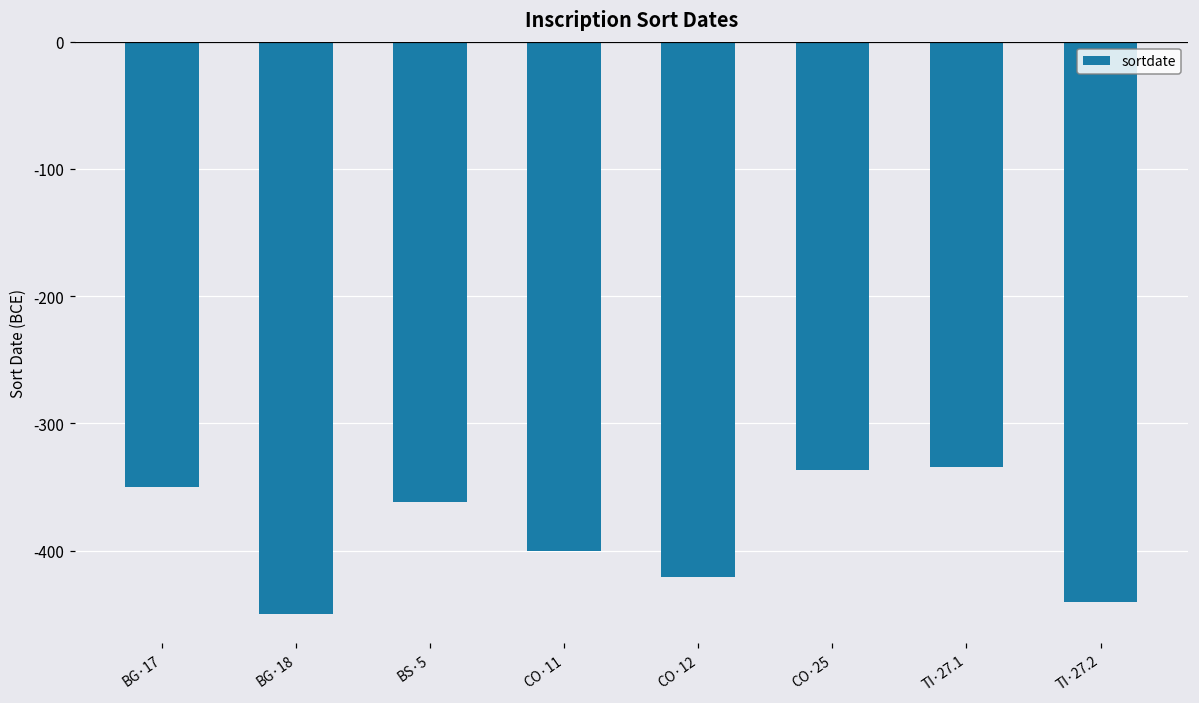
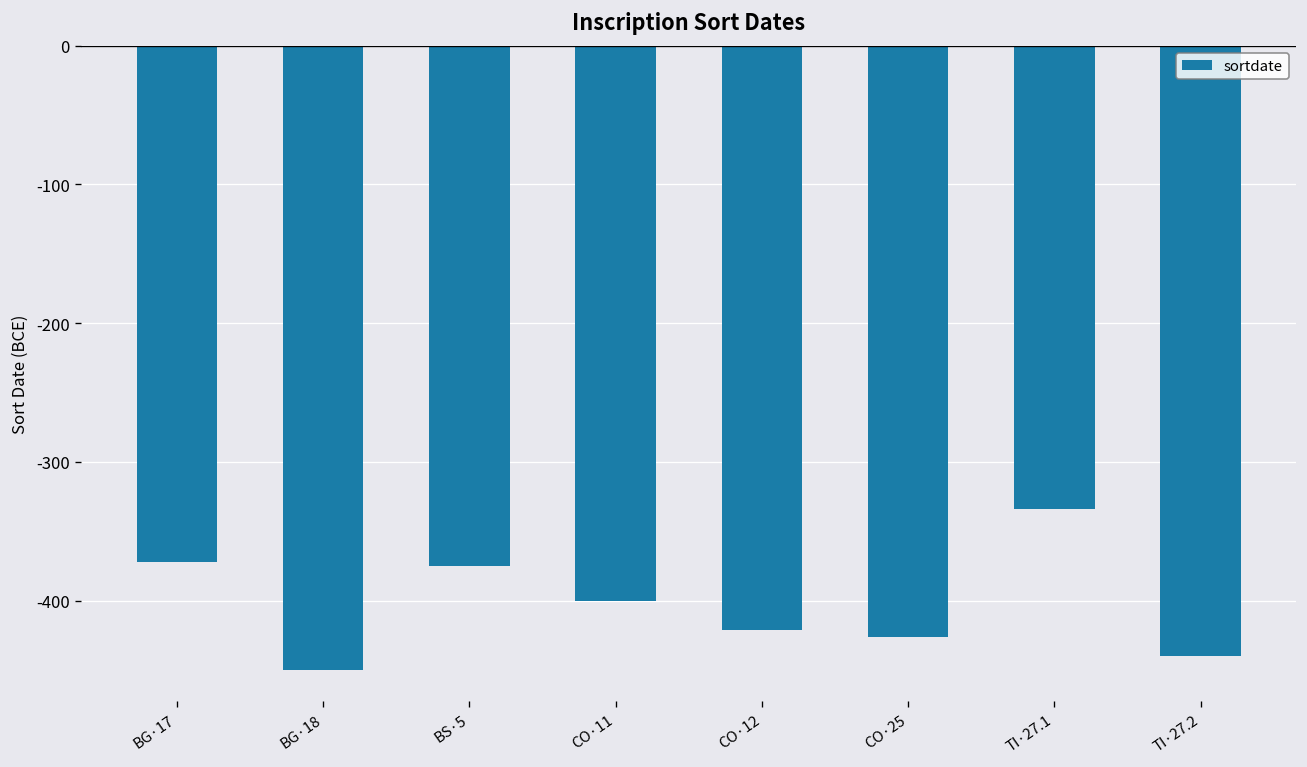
BG·17: -350 -> -372
BS·5: -362 -> -375
CO·25: -337 -> -426
